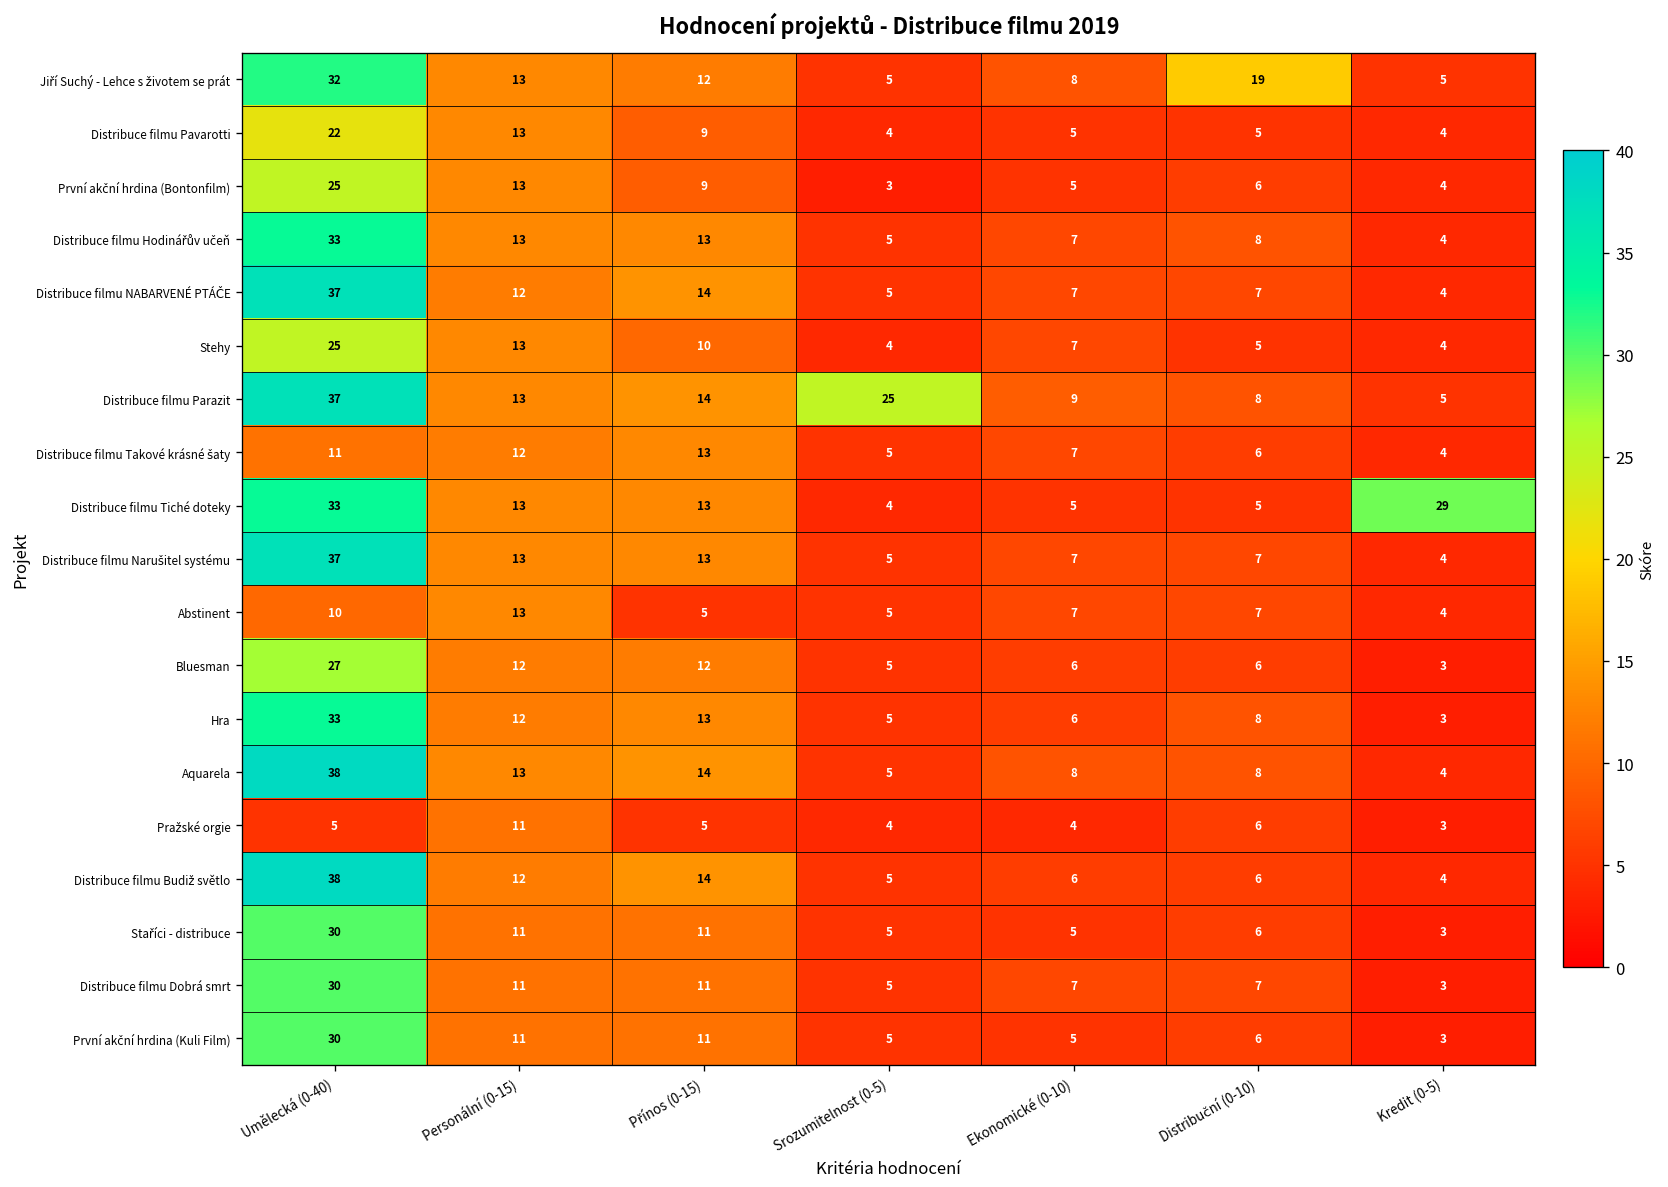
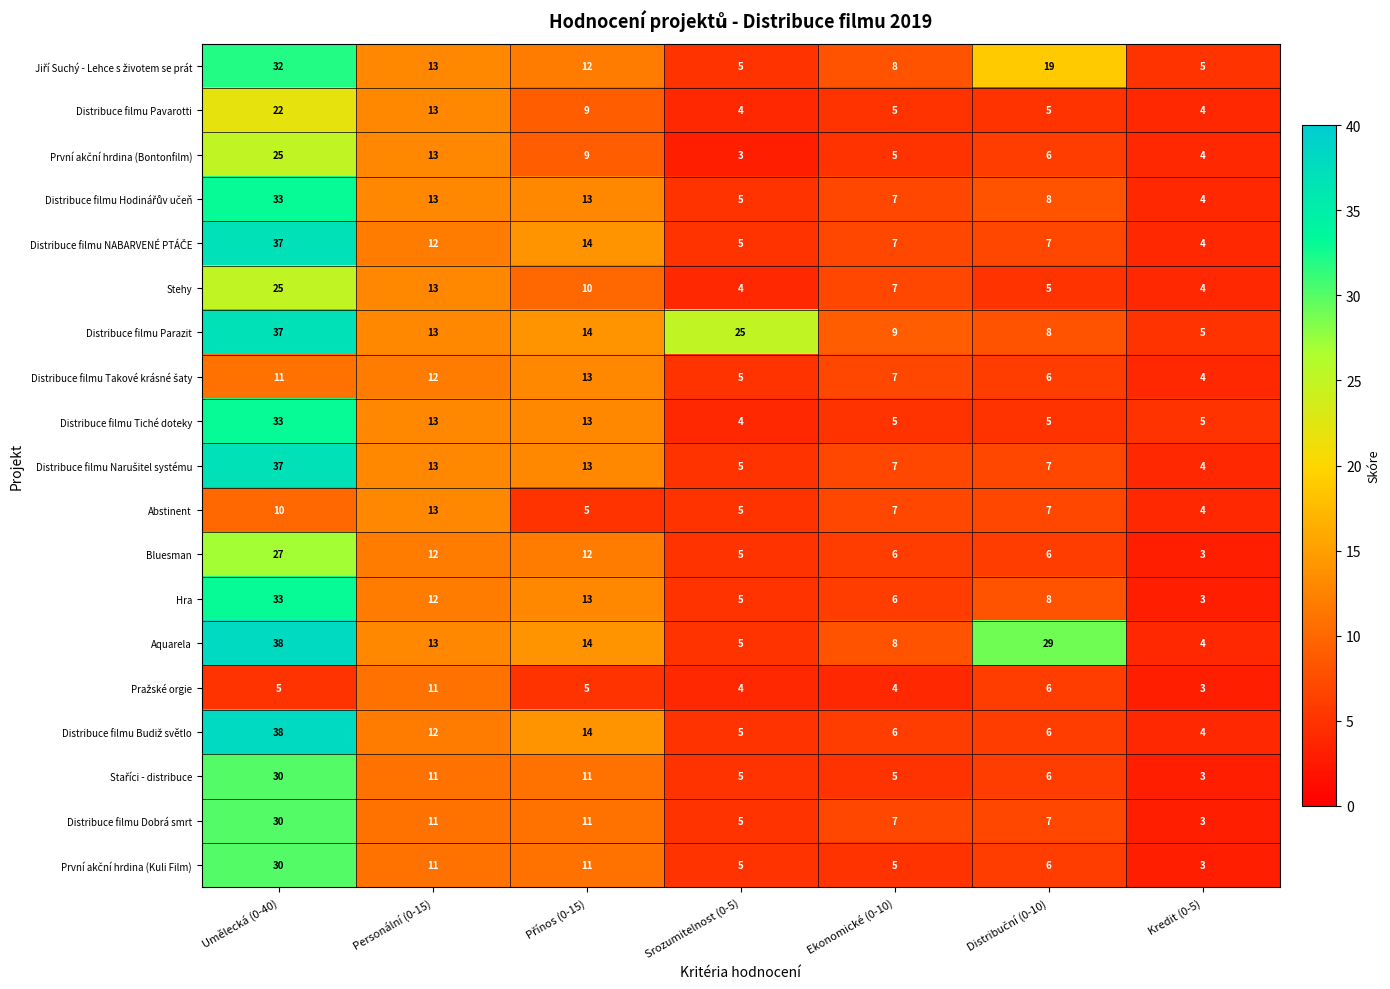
Distribuce filmu Tiché doteky, Kredit (0-5): 29 -> 5
Aquarela, Distribuční (0-10): 8 -> 29
